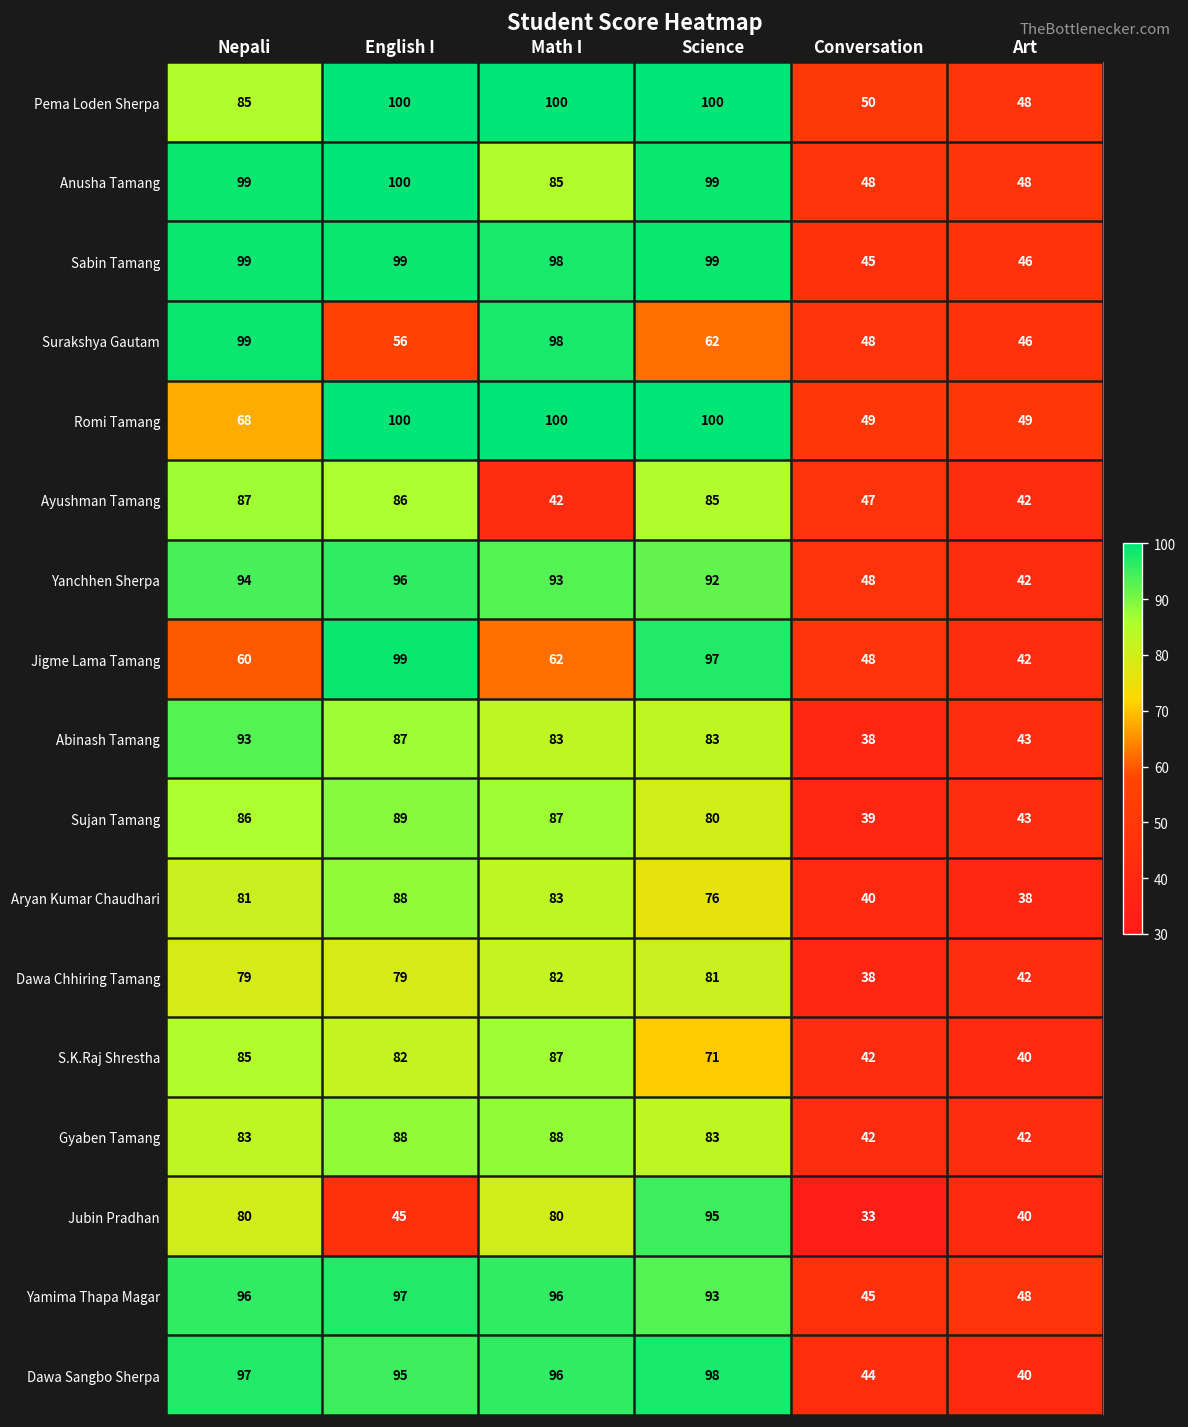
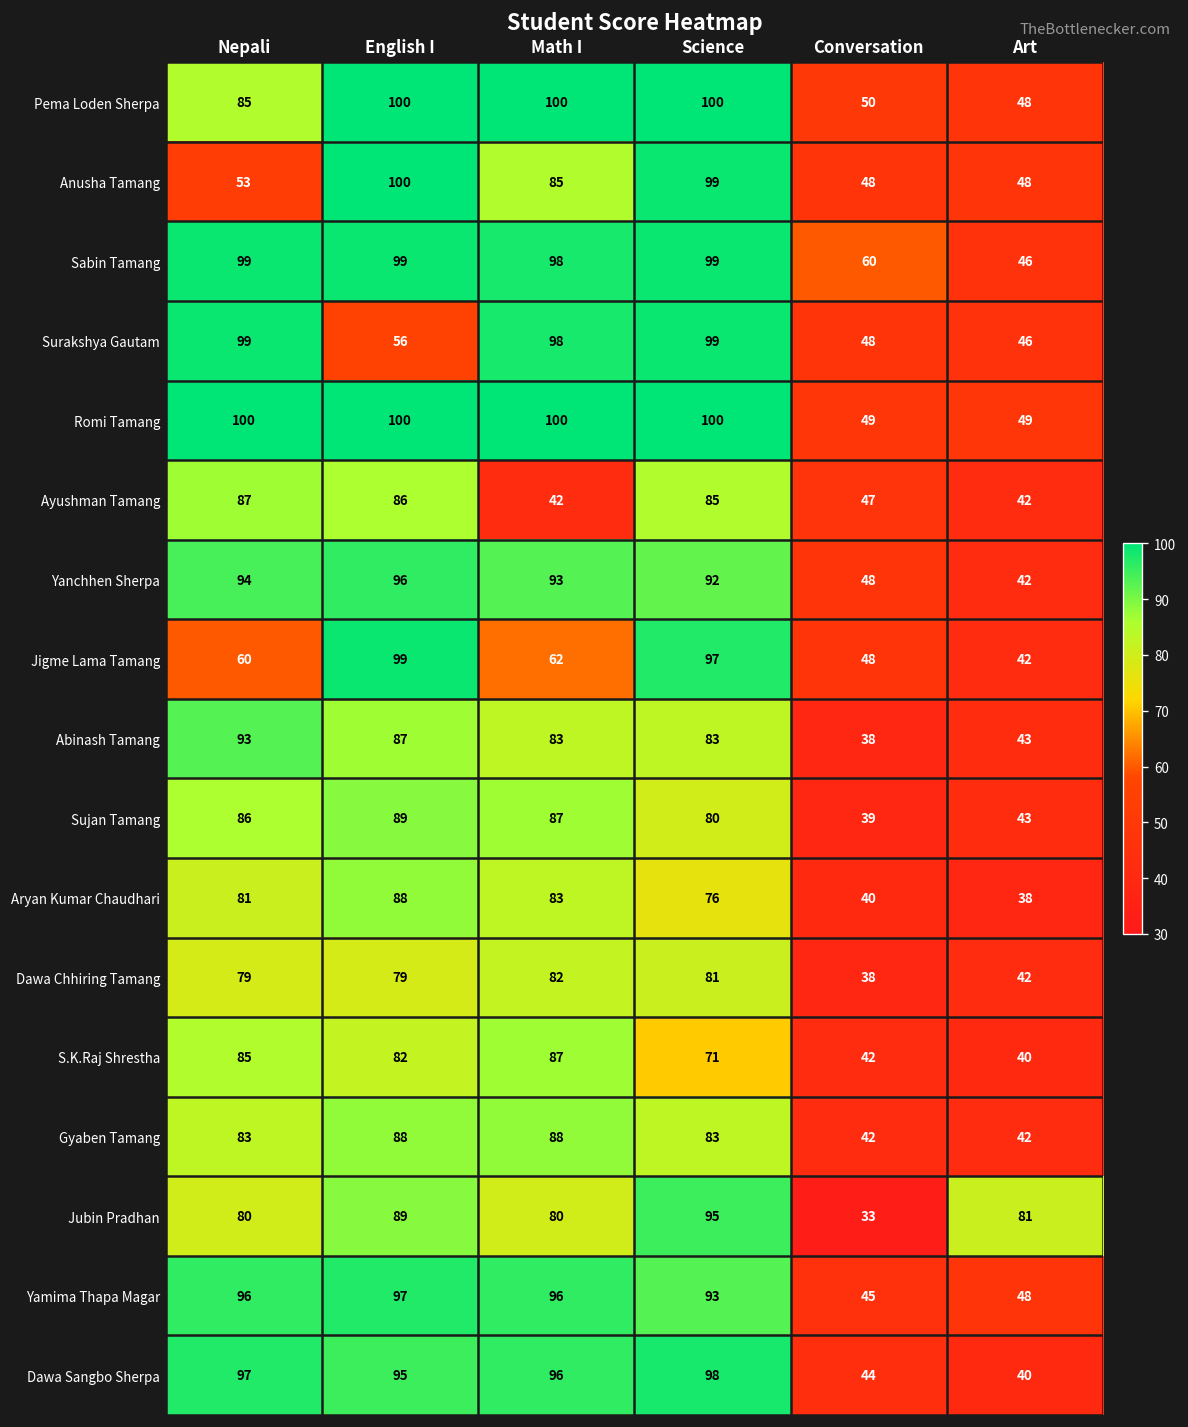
Anusha Tamang, Nepali: 99 -> 53
Sabin Tamang, Conversation: 45 -> 60
Surakshya Gautam, Science: 62 -> 99
Romi Tamang, Nepali: 68 -> 100
Jubin Pradhan, English I: 45 -> 89
Jubin Pradhan, Art: 40 -> 81
